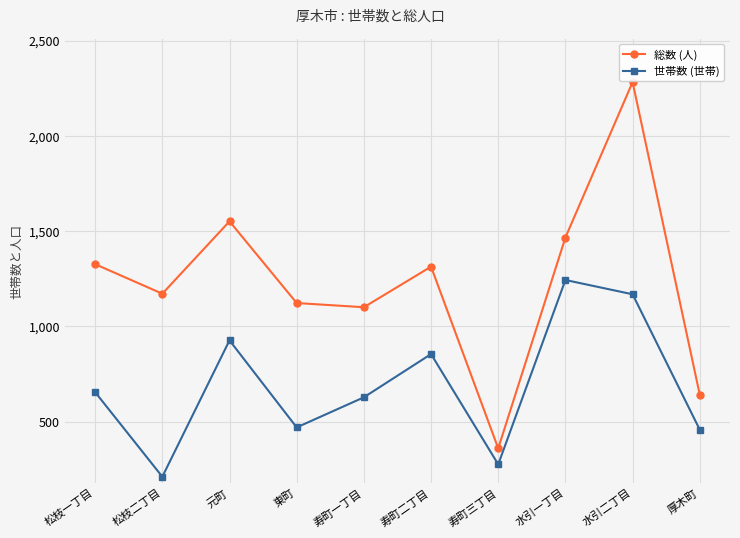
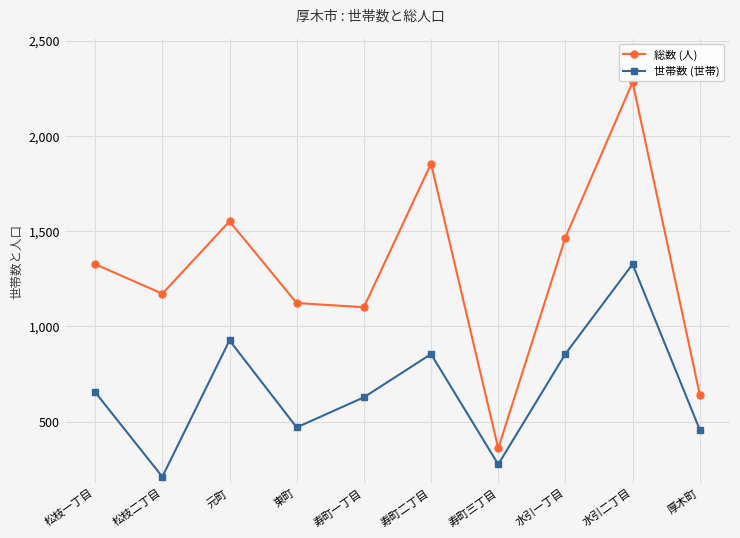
総数 (人), 寿町二丁目: 1,310 -> 1,850
世帯数 (世帯), 水引一丁目: 1,240 -> 860
世帯数 (世帯), 水引二丁目: 1,170 -> 1,330
